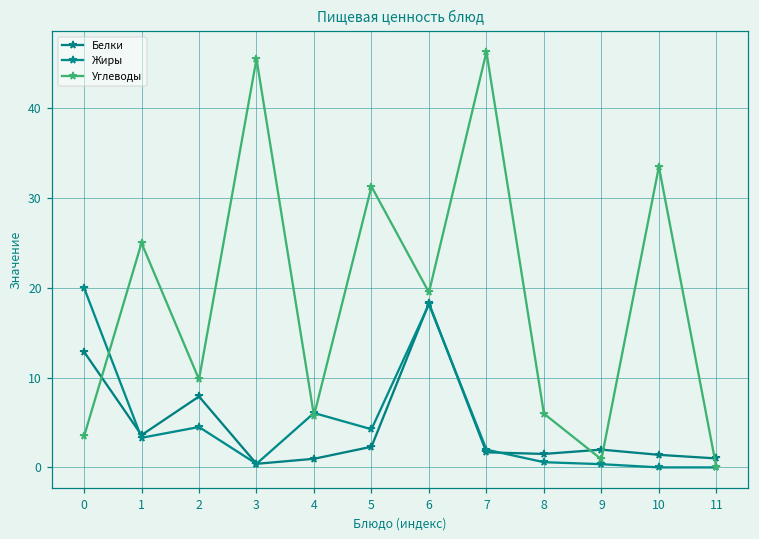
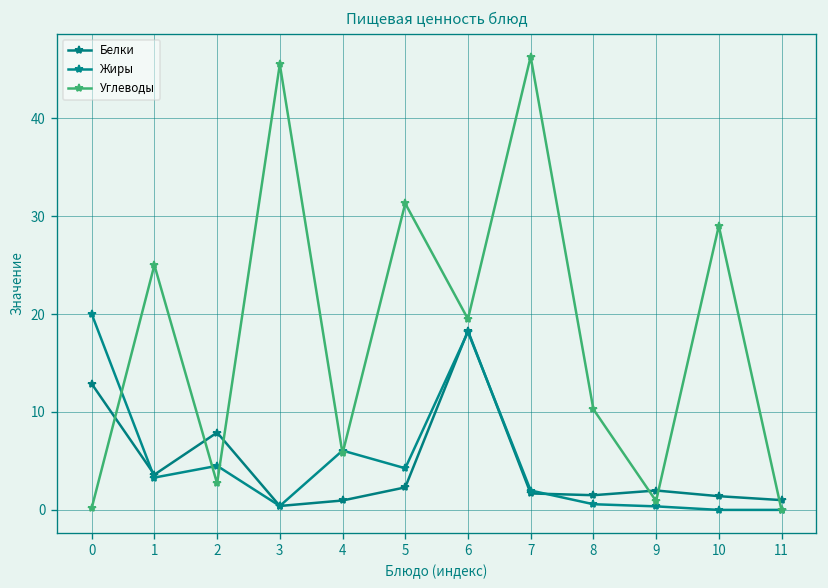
Углеводы, 0: 3 -> 0
Углеводы, 2: 10 -> 3
Углеводы, 8: 6 -> 10
Углеводы, 10: 34 -> 29
